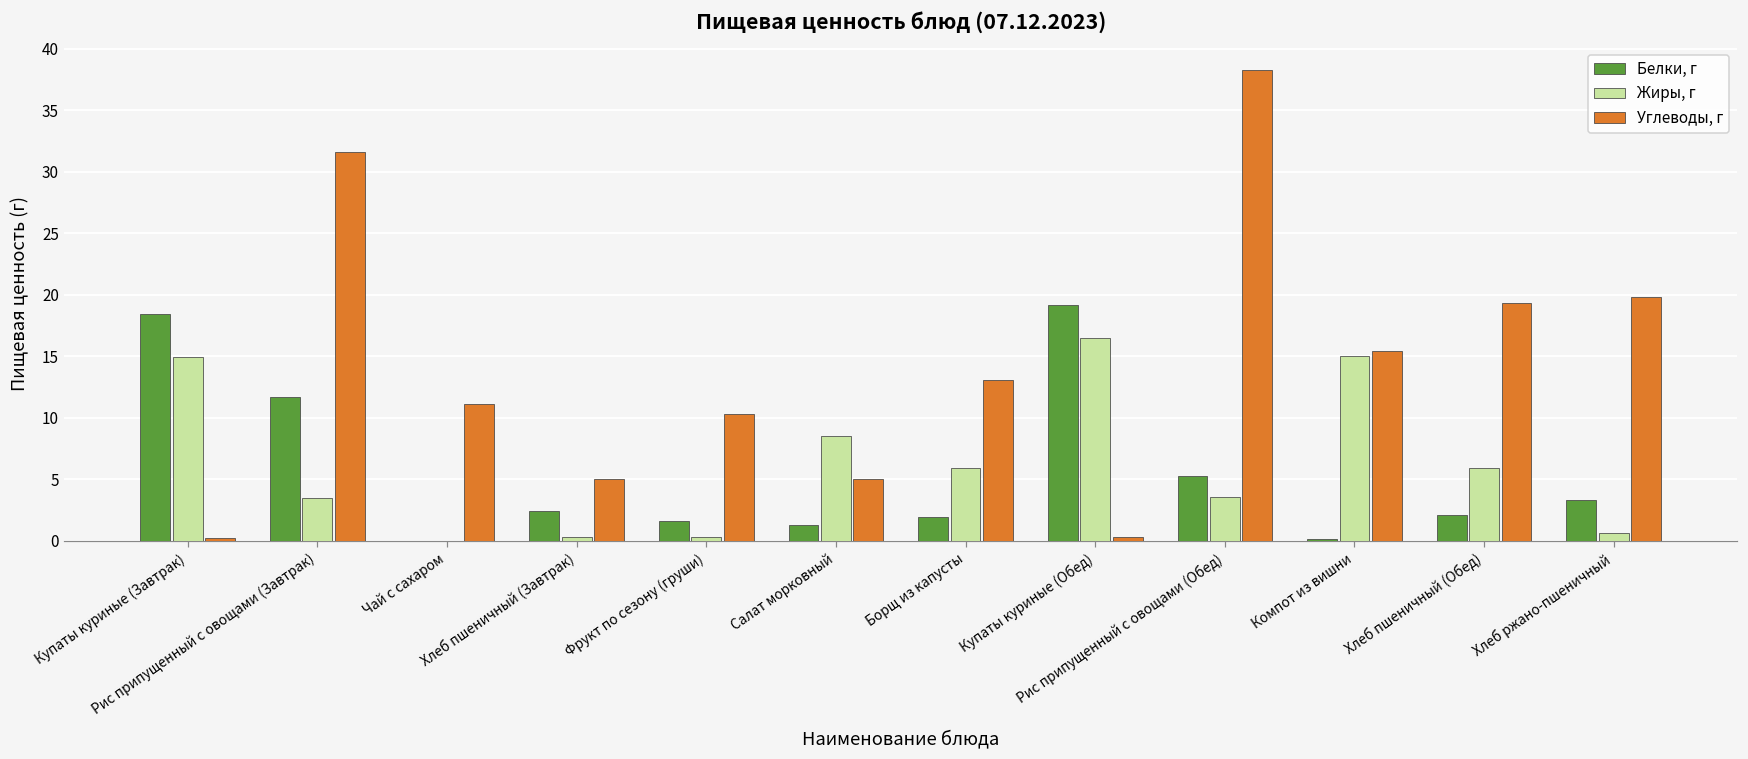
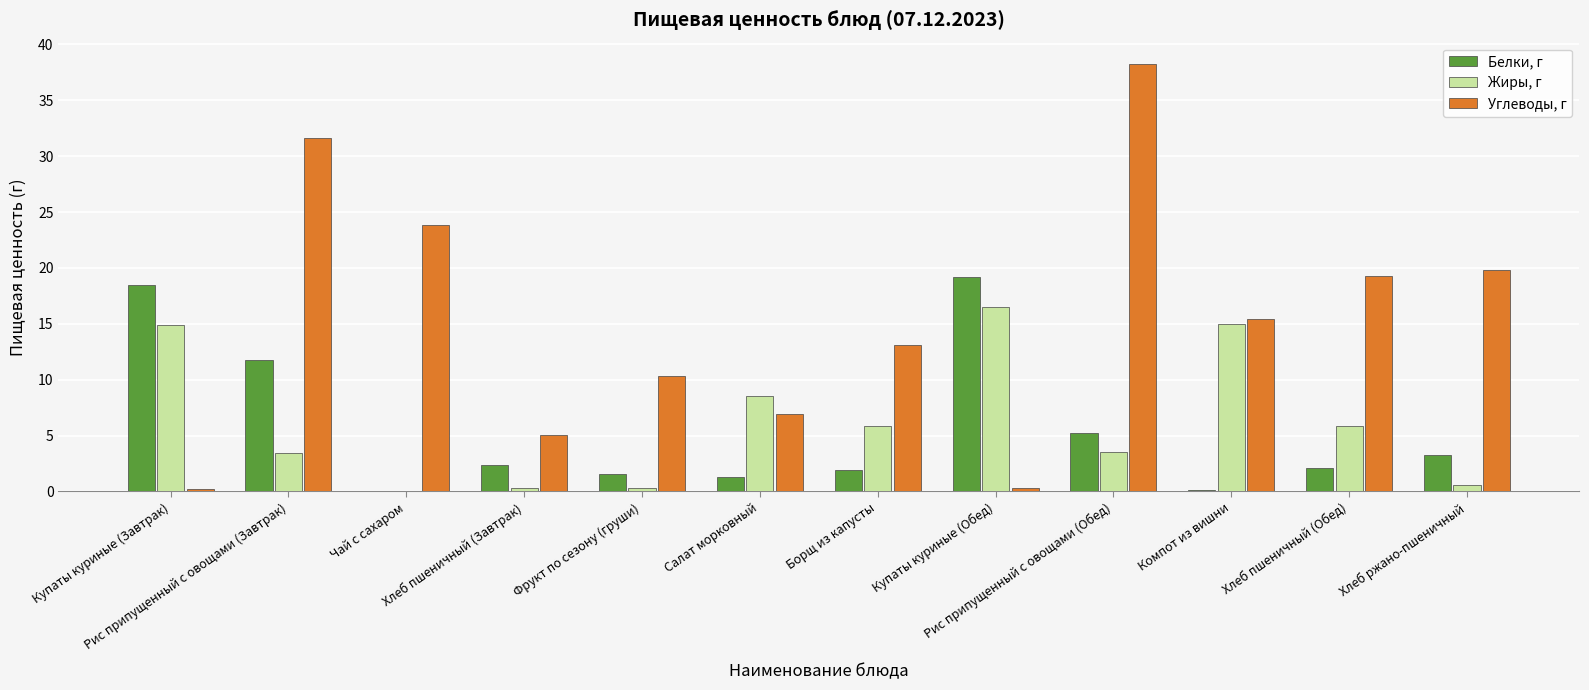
Углеводы, г, Чай с сахаром: 11.1 -> 23.8
Углеводы, г, Салат морковный: 5.0 -> 6.9
